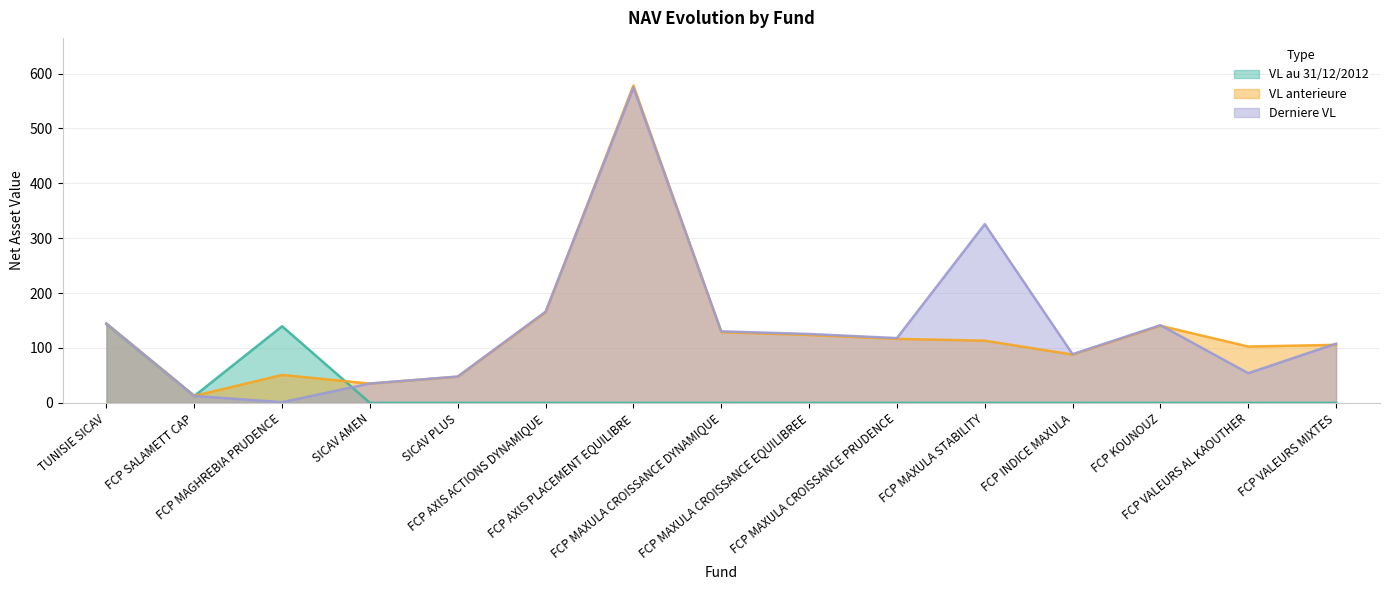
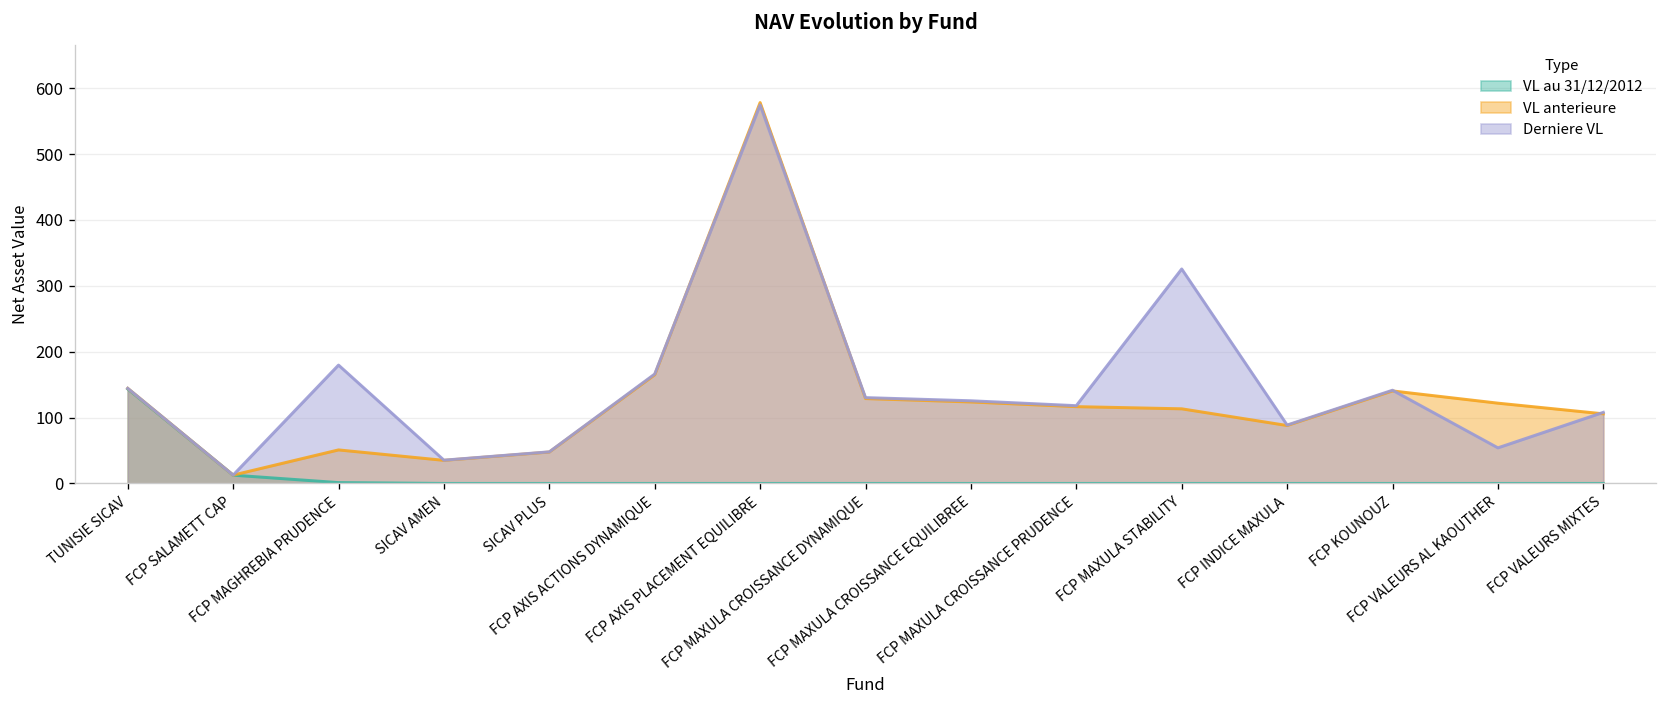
VL au 31/12/2012, FCP MAGHREBIA PRUDENCE: 140 -> 0
Derniere VL, FCP MAGHREBIA PRUDENCE: 0 -> 180
VL anterieure, FCP VALEURS AL KAOUTHER: 100 -> 120
